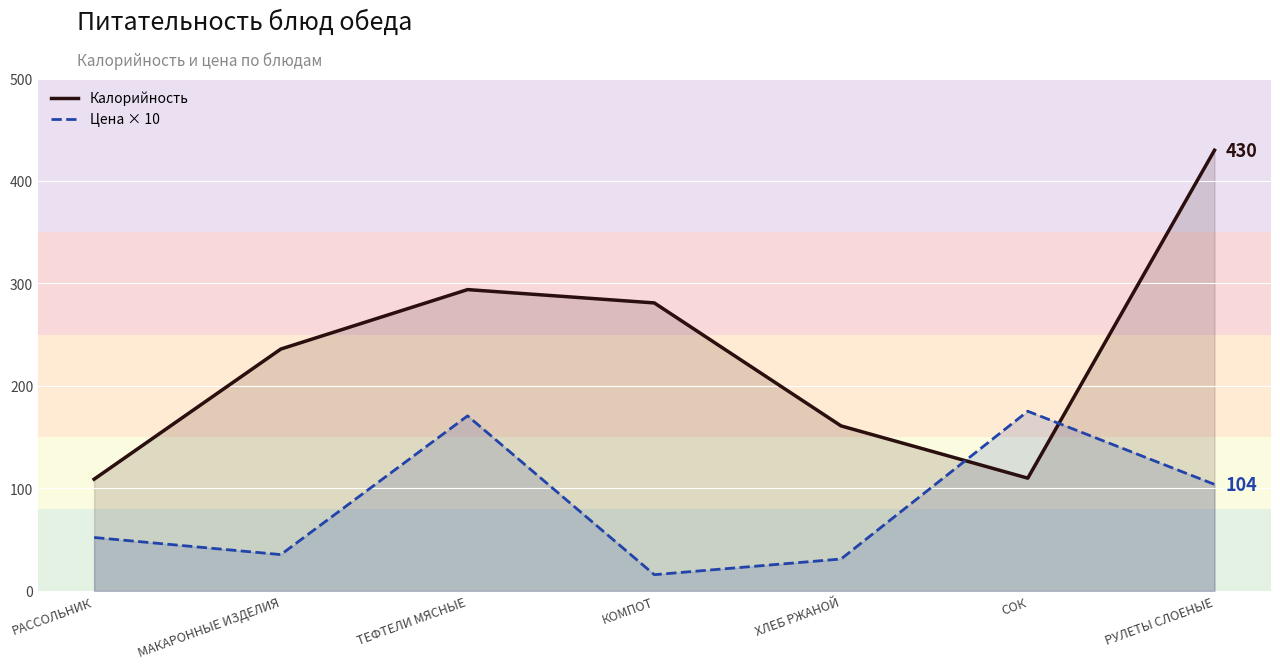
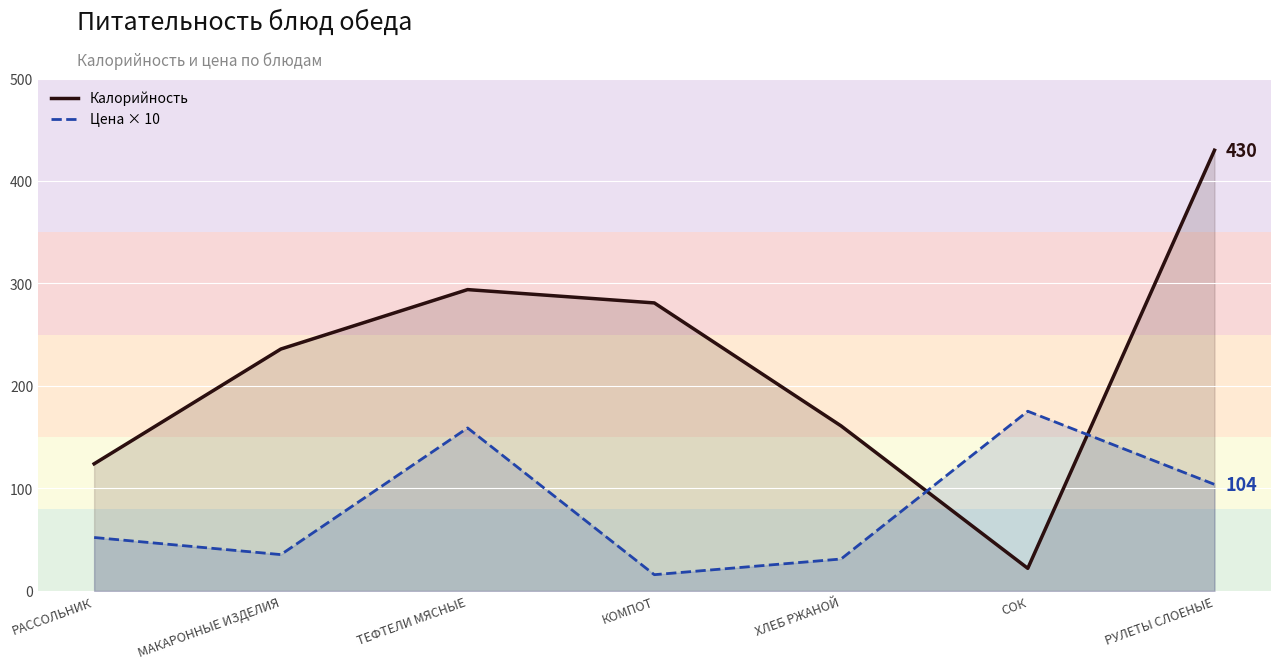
Калорийность, РАССОЛЬНИК: 109 -> 124
Цена × 10, ТЕФТЕЛИ МЯСНЫЕ: 171 -> 159
Калорийность, СОК: 110 -> 22
